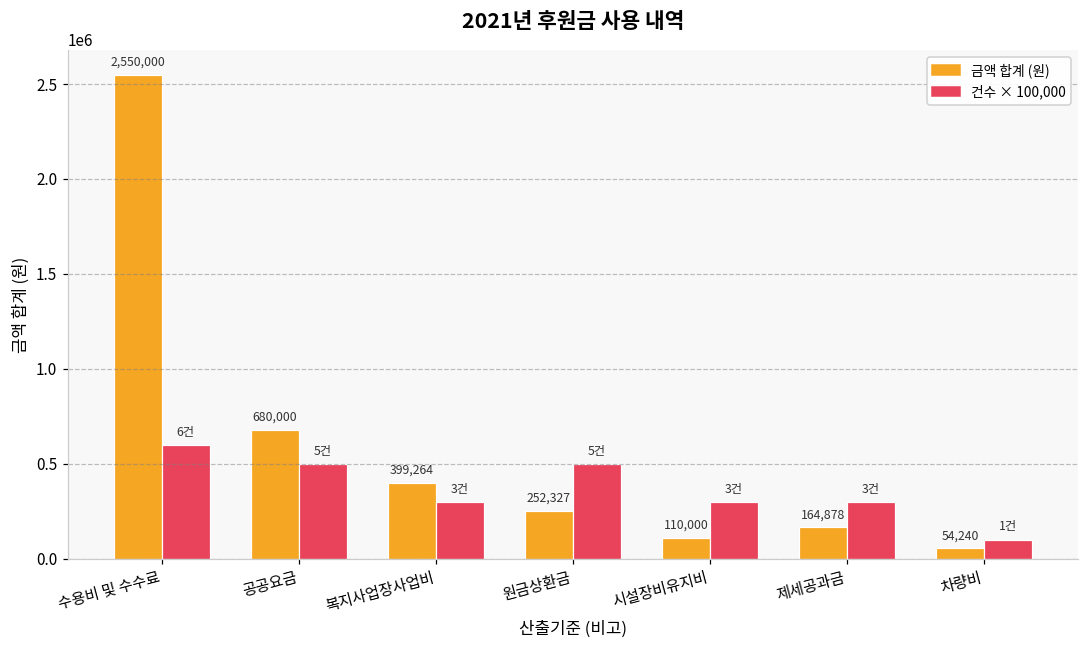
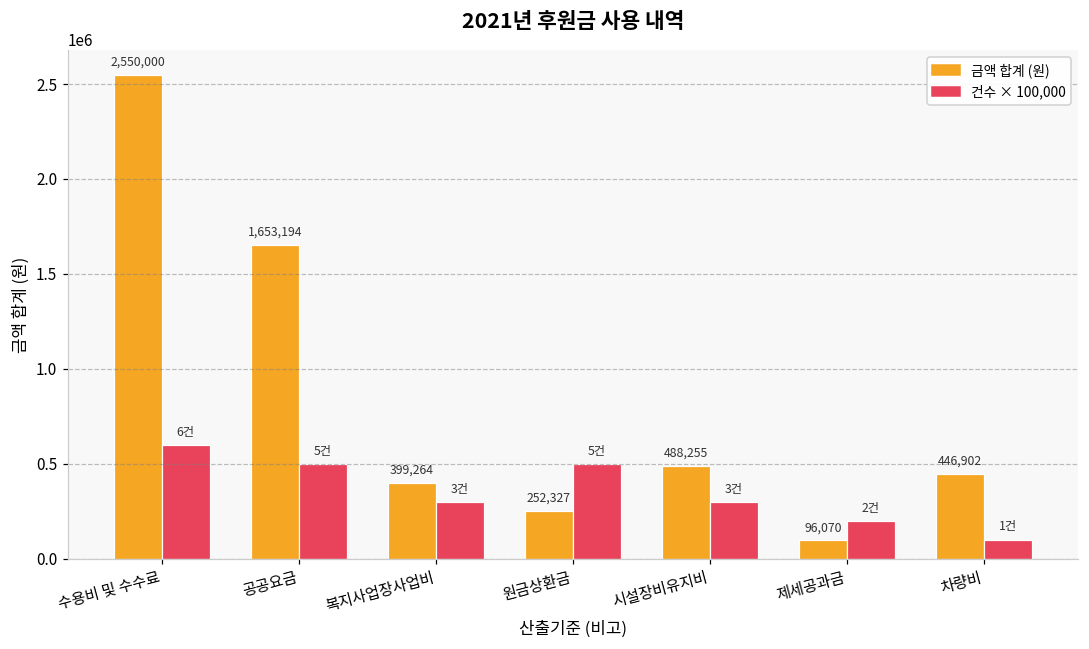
금액 합계 (원), 공공요금: 680,000 -> 1,653,194
금액 합계 (원), 시설장비유지비: 110,000 -> 488,255
금액 합계 (원), 제세공과금: 164,878 -> 96,070
건수 × 100,000, 제세공과금: 3건 -> 2건
금액 합계 (원), 차량비: 54,240 -> 446,902
